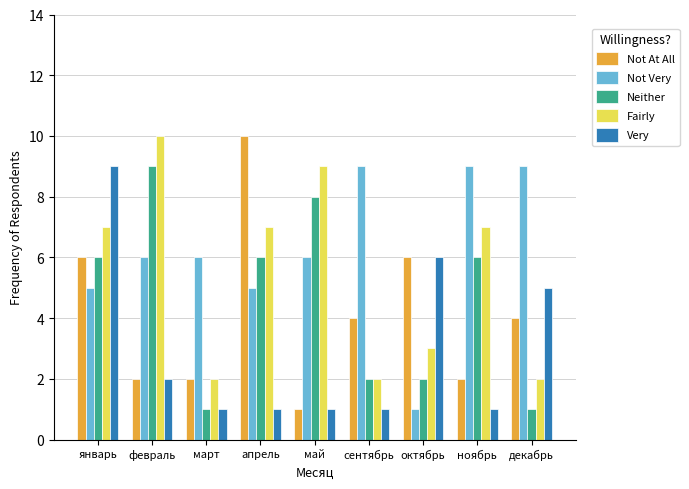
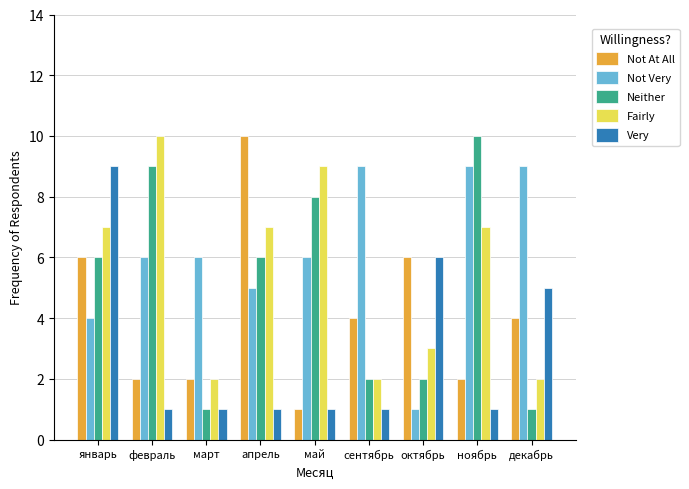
Not Very, январь: 5 -> 4
Very, февраль: 2 -> 1
Neither, ноябрь: 6 -> 10
